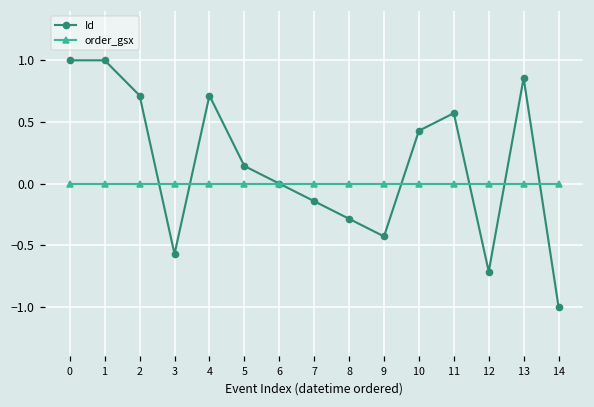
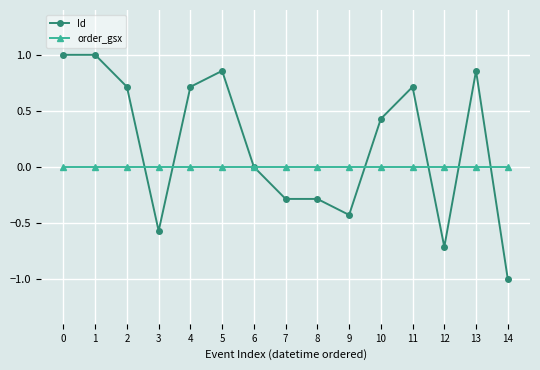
Id, 5: 0.14 -> 0.86
Id, 7: -0.14 -> -0.29
Id, 11: 0.57 -> 0.71
